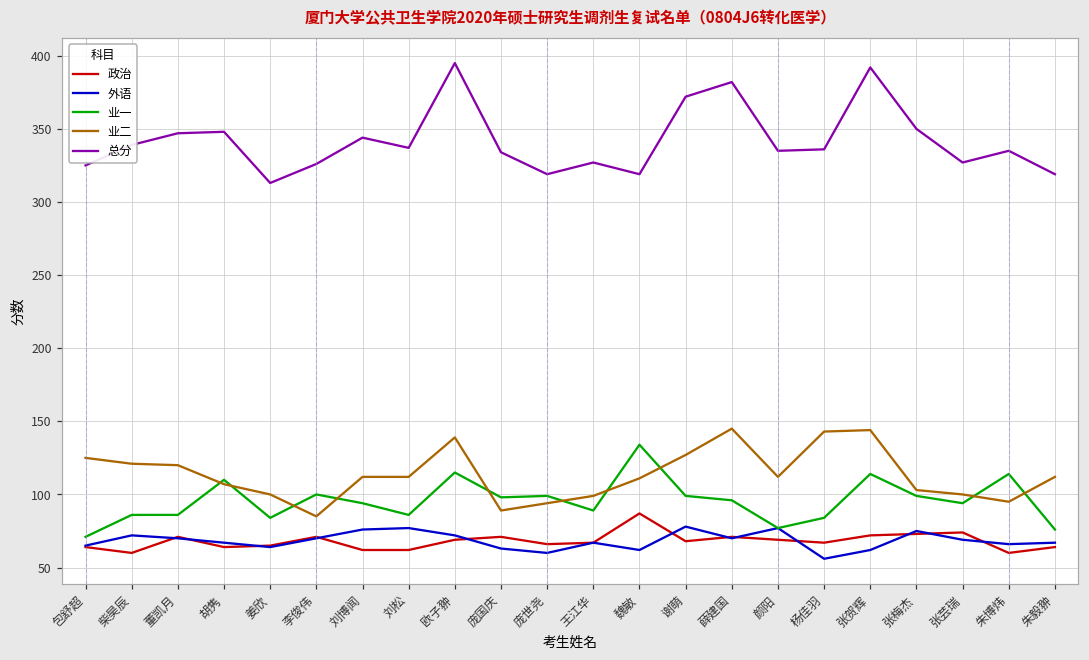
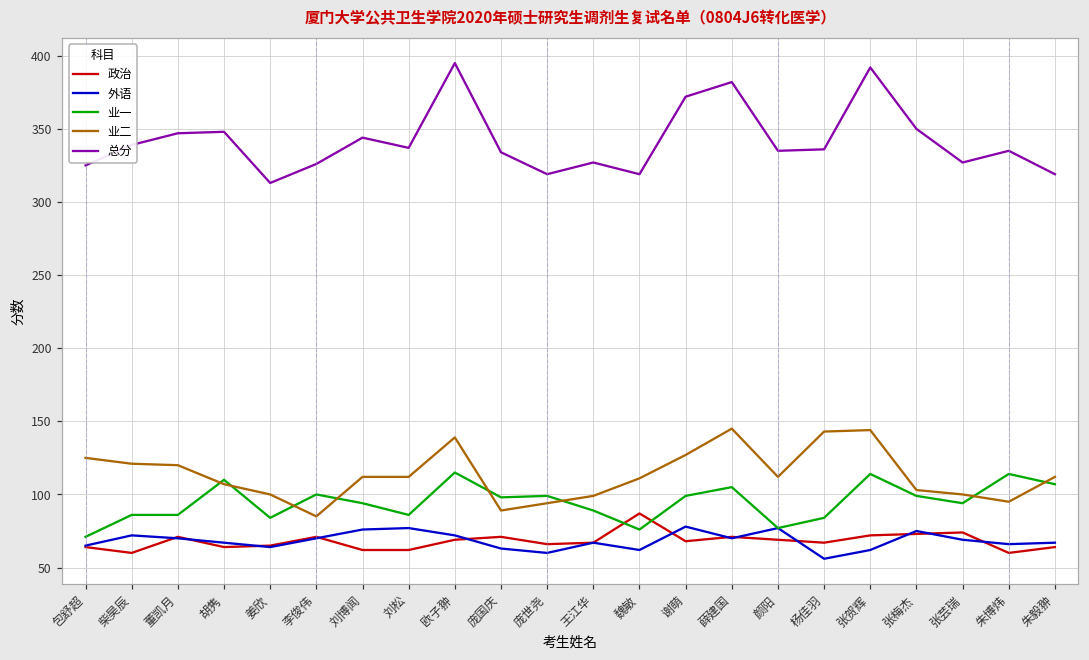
业一, 魏敏: 134 -> 76
业一, 薛建国: 96 -> 105
业一, 朱毅翀: 76 -> 107
